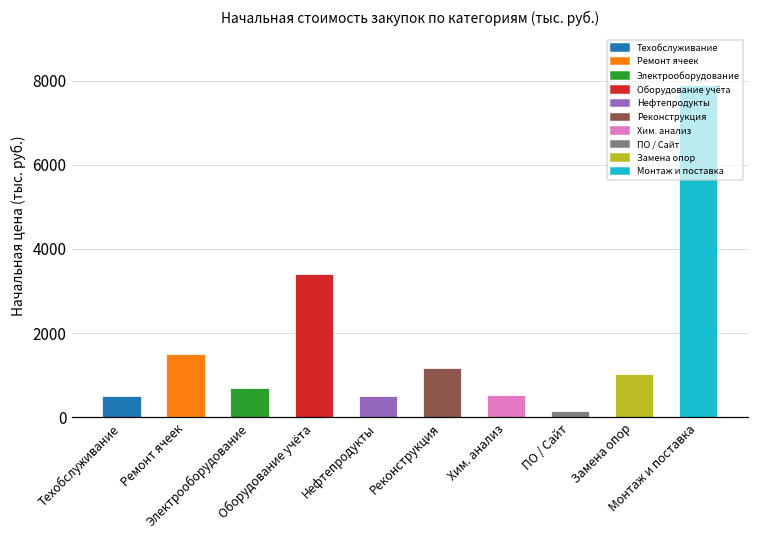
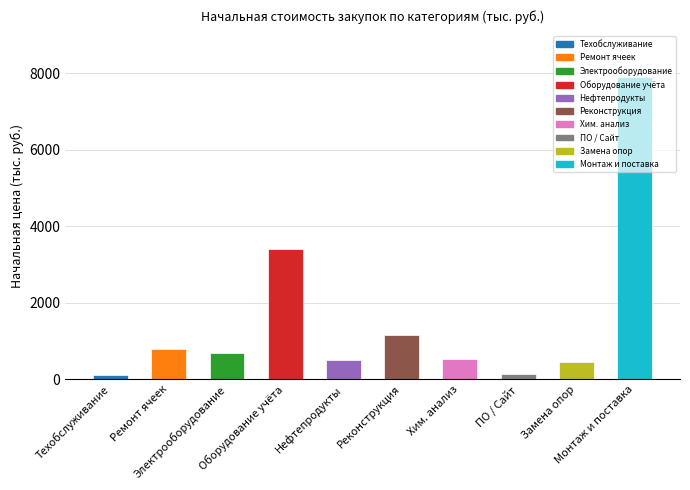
Техобслуживание: 500 -> 100
Ремонт ячеек: 1500 -> 800
Замена опор: 1000 -> 500
